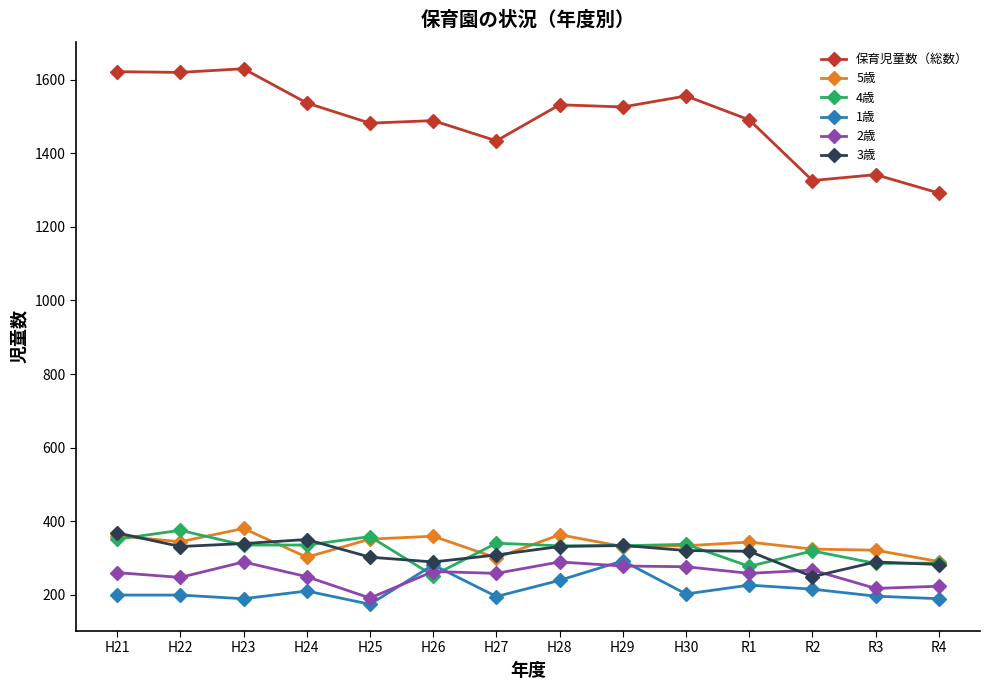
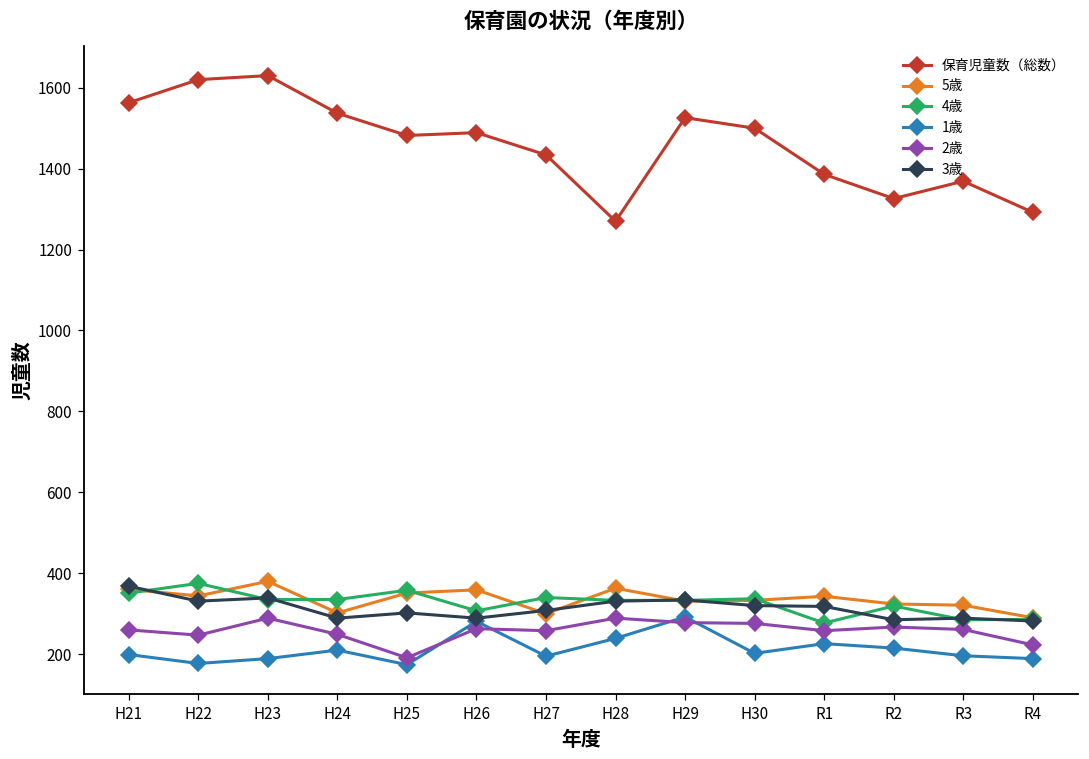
保育児童数（総数）, H21: 1620 -> 1560
1歳, H22: 200 -> 180
3歳, H24: 350 -> 290
4歳, H26: 250 -> 310
保育児童数（総数）, H28: 1530 -> 1270
保育児童数（総数）, H30: 1560 -> 1500
保育児童数（総数）, R1: 1490 -> 1390
3歳, R2: 250 -> 290
保育児童数（総数）, R3: 1340 -> 1370
2歳, R3: 220 -> 260
